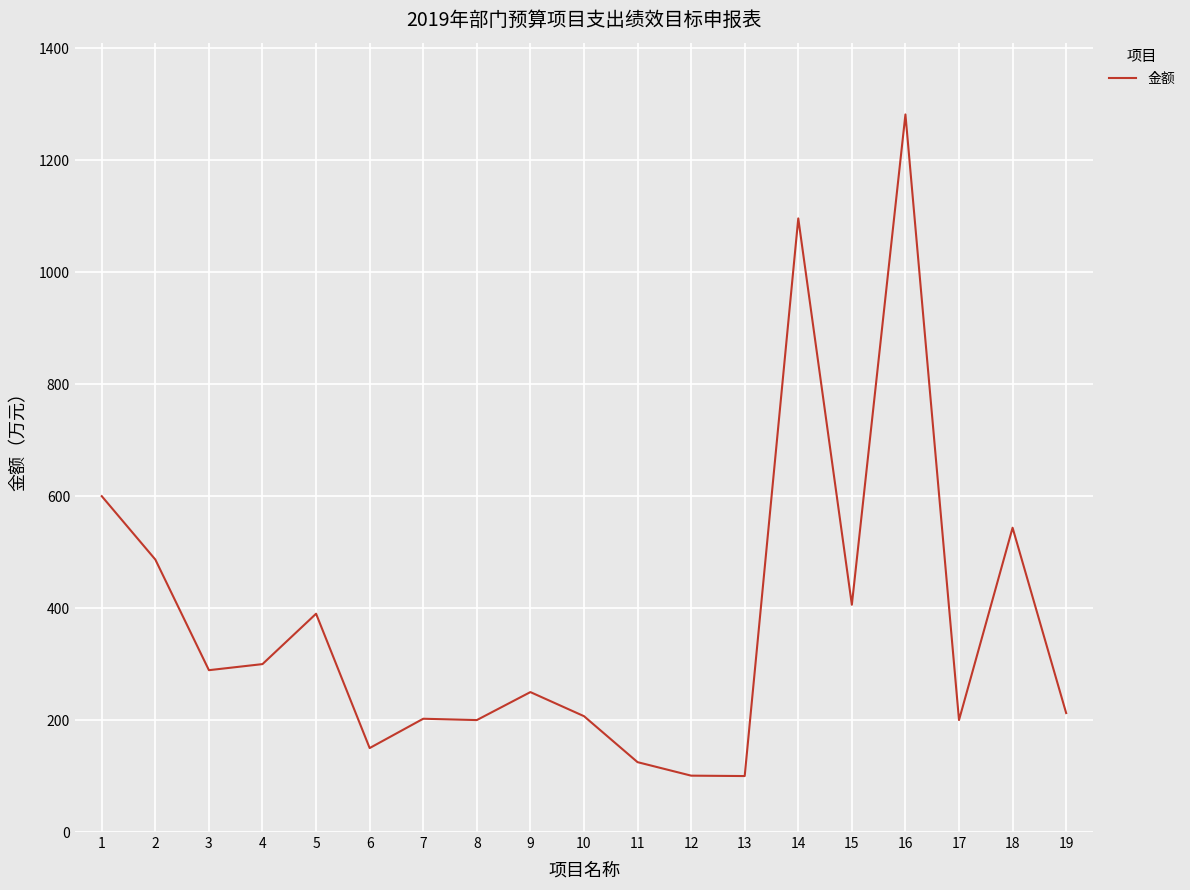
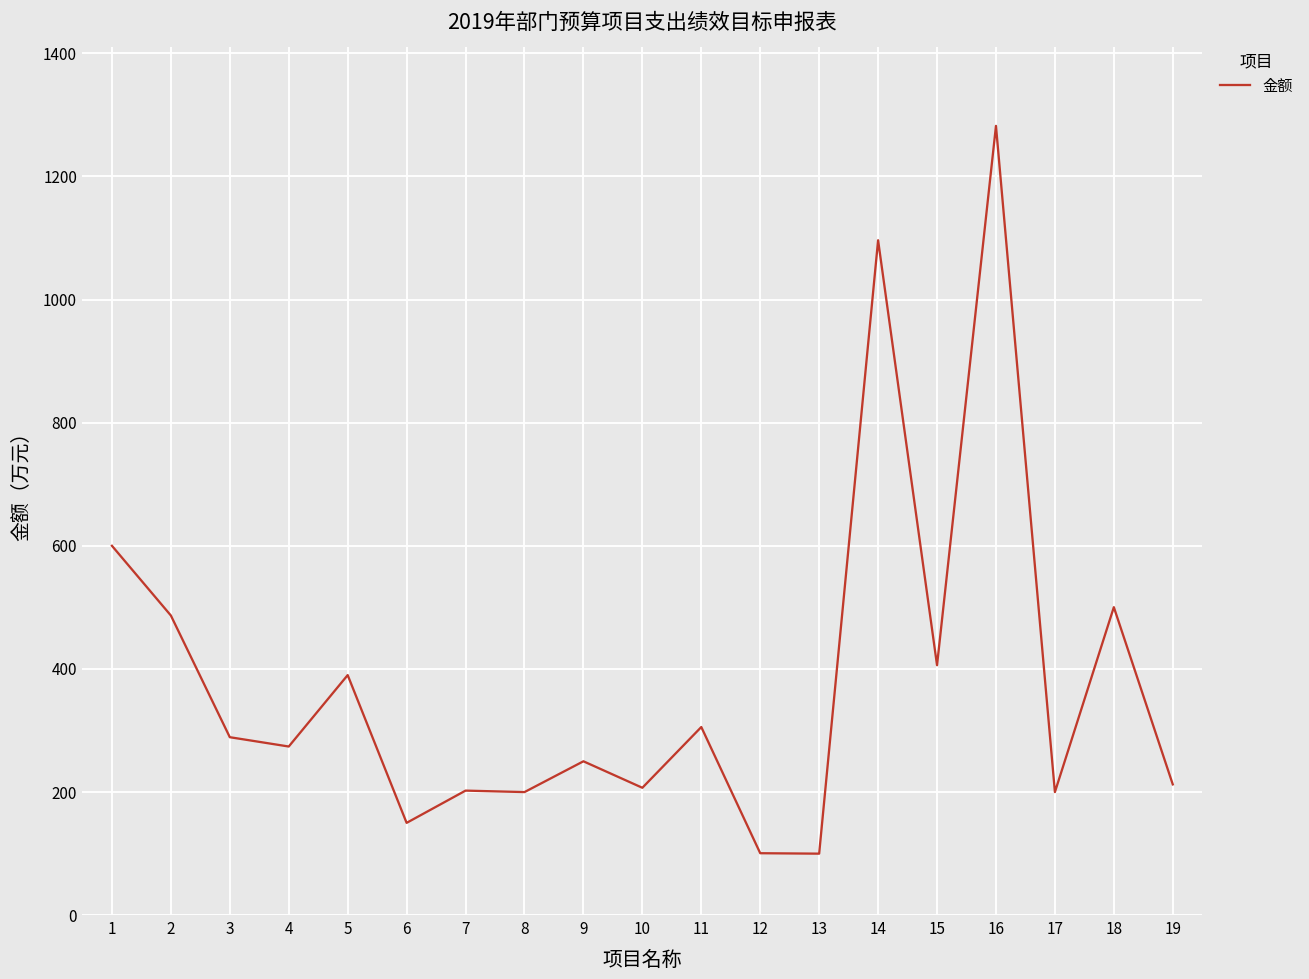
4: 300 -> 270
11: 120 -> 310
18: 540 -> 500
